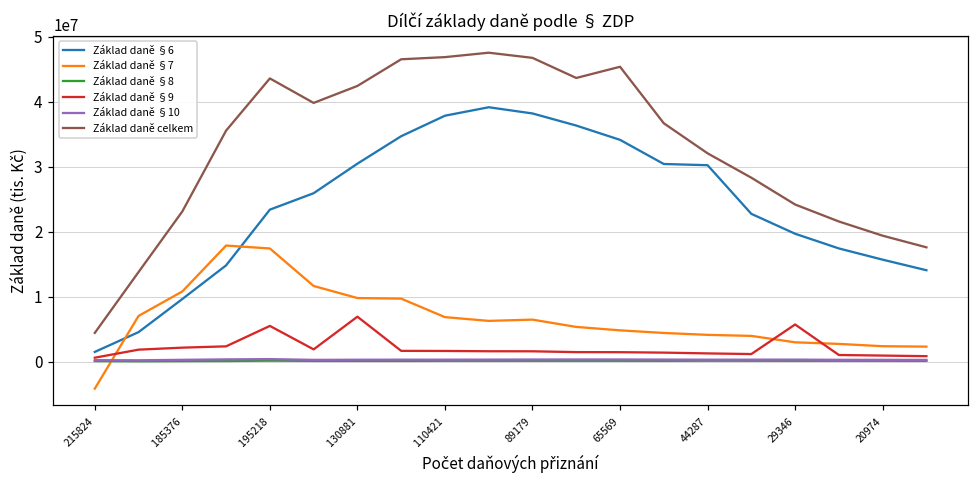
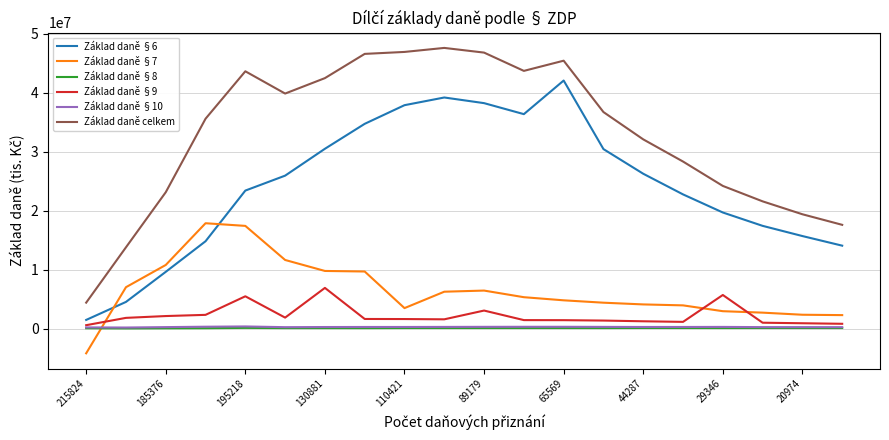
Základ daně §7, 110421: 7000000 -> 3000000
Základ daně §9, 89179: 2000000 -> 3000000
Základ daně §6, 65569: 34000000 -> 42000000
Základ daně §6, 44287: 30000000 -> 26000000
